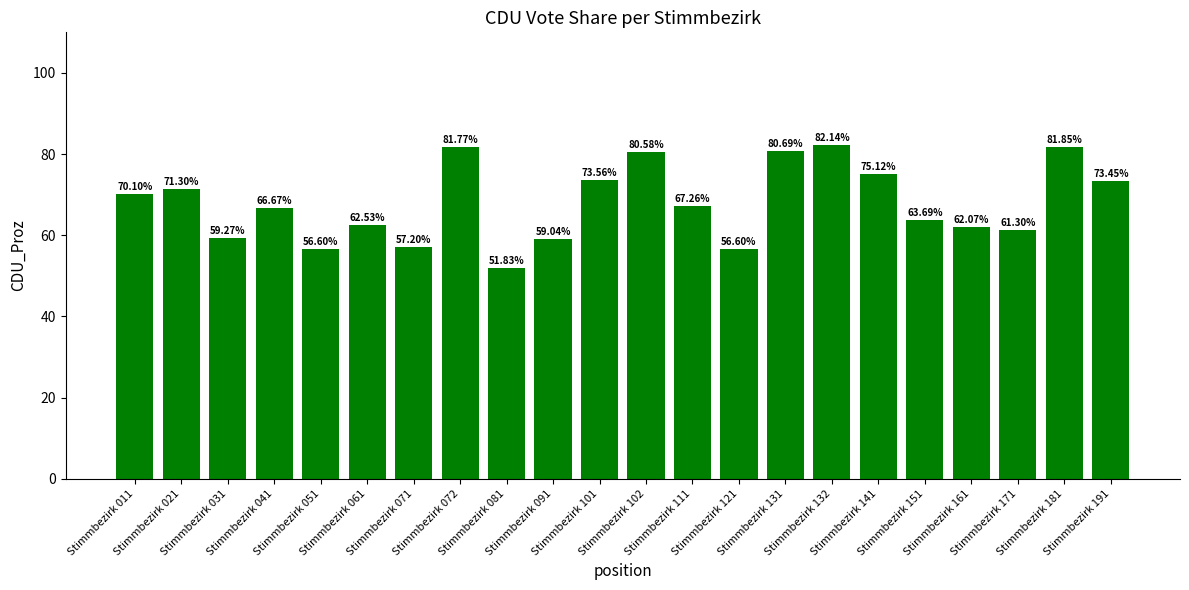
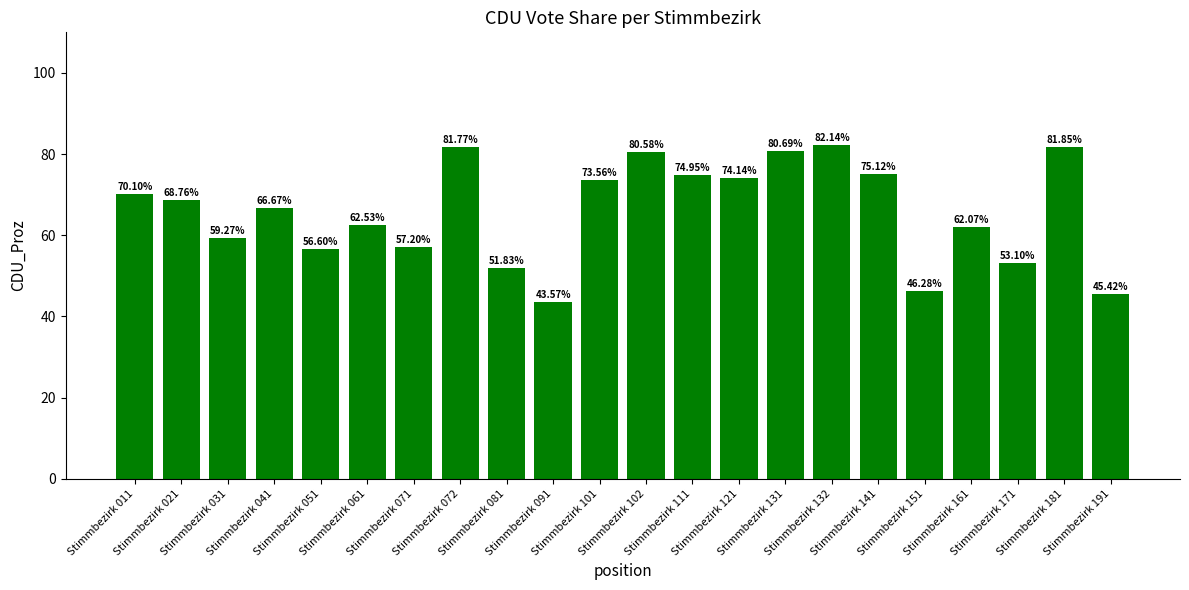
Stimmbezirk 021: 71.30% -> 68.76%
Stimmbezirk 091: 59.04% -> 43.57%
Stimmbezirk 111: 67.26% -> 74.95%
Stimmbezirk 121: 56.60% -> 74.14%
Stimmbezirk 151: 63.69% -> 46.28%
Stimmbezirk 171: 61.30% -> 53.10%
Stimmbezirk 191: 73.45% -> 45.42%
